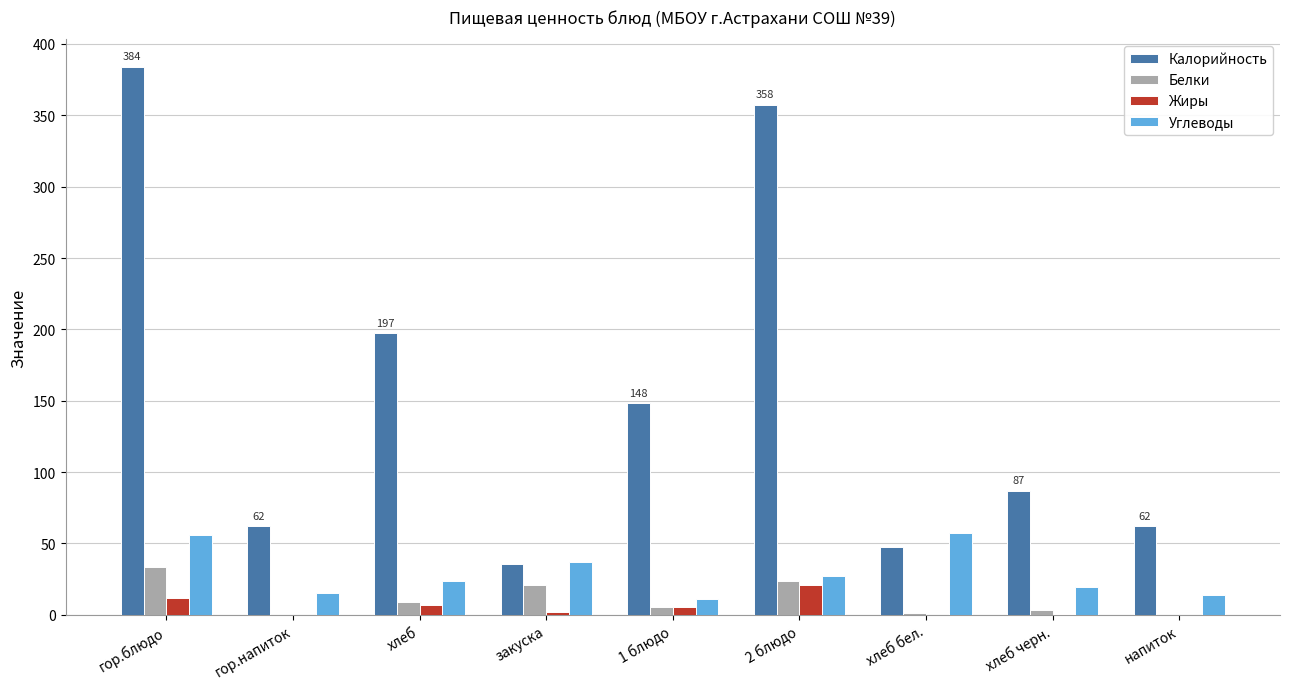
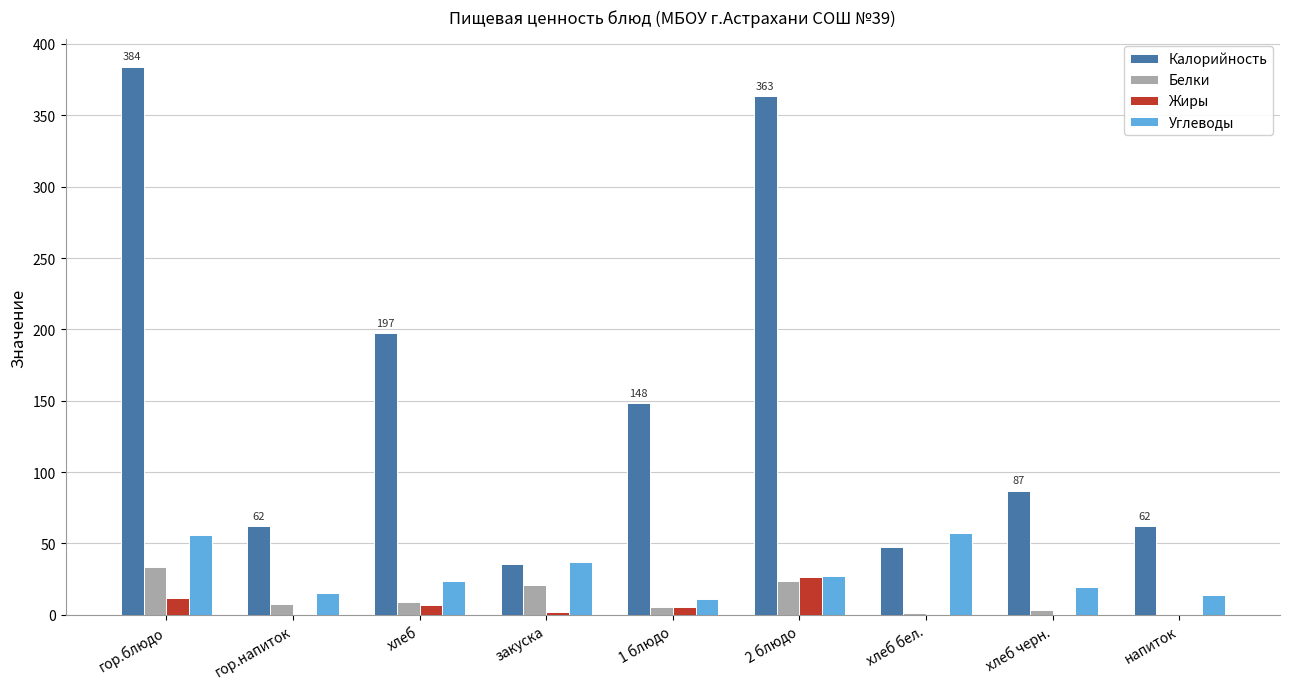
Белки, гор.напиток: 0 -> 8
Калорийность, 2 блюдо: 358 -> 363
Жиры, 2 блюдо: 21 -> 27
